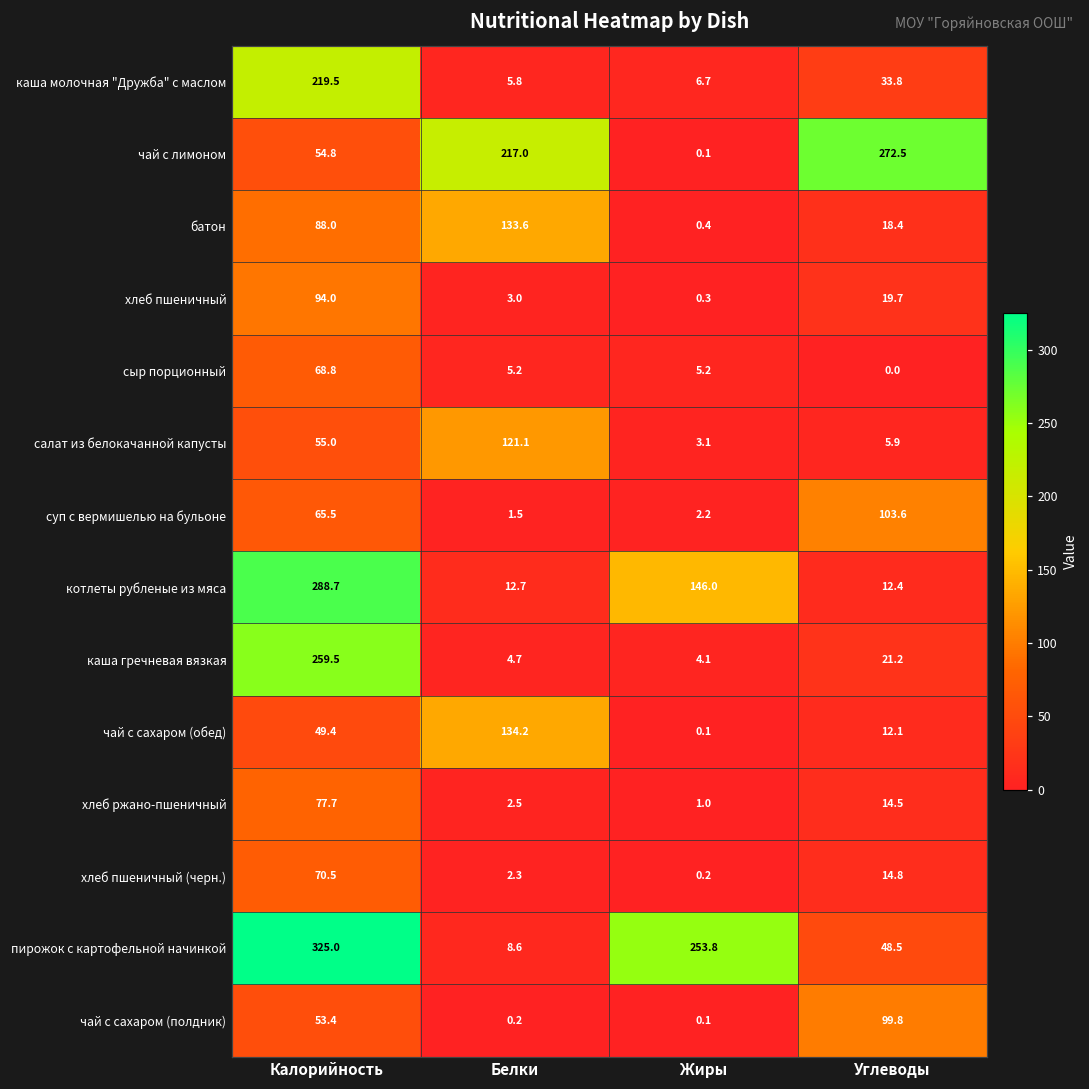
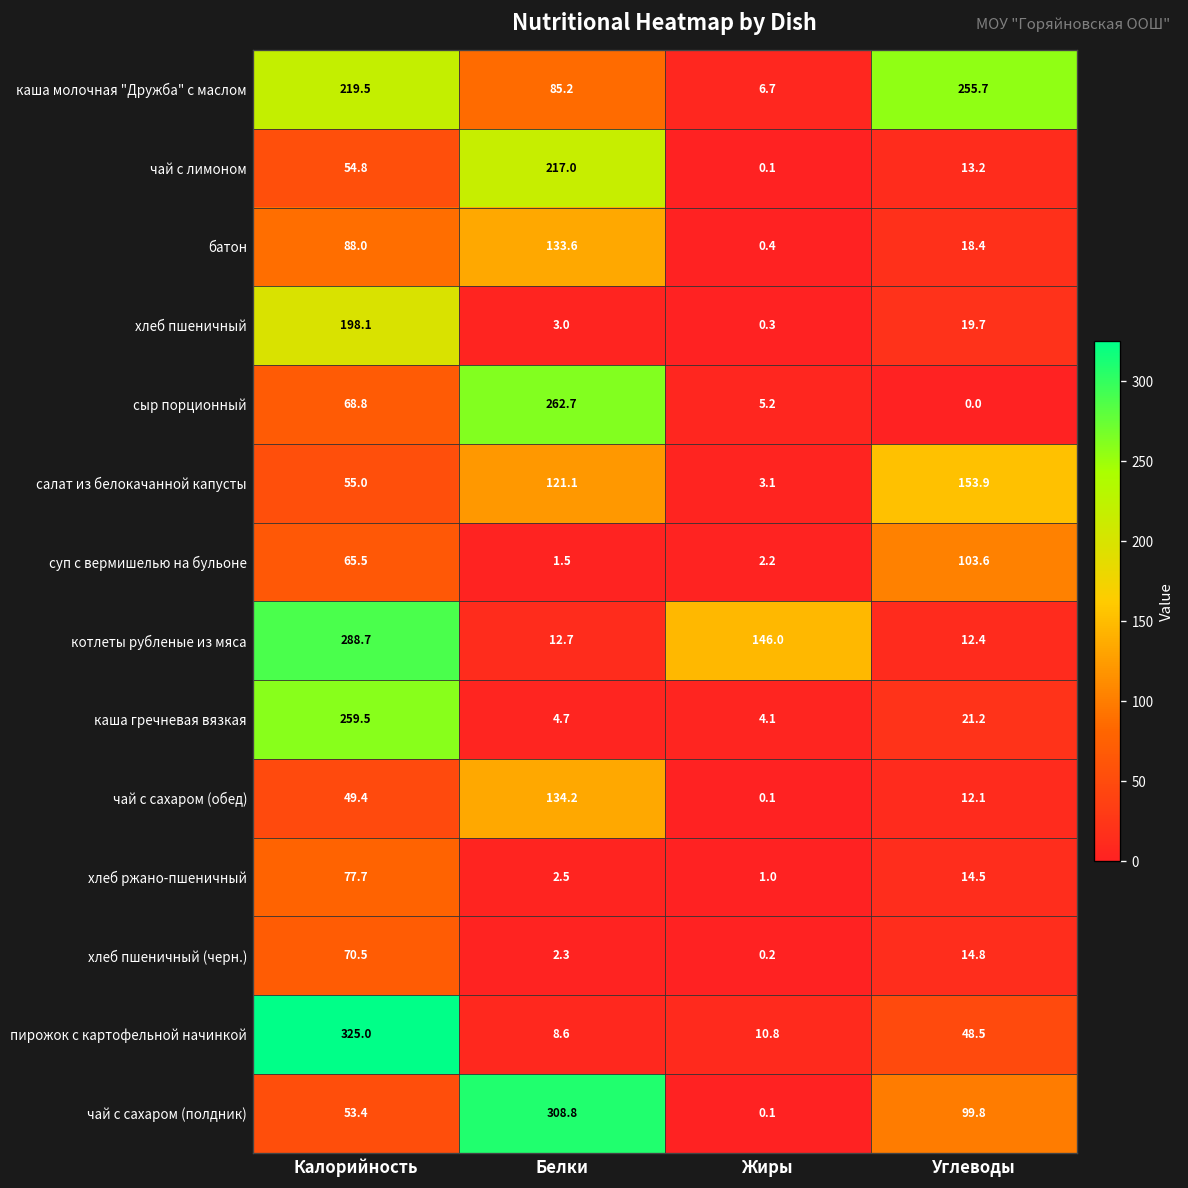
каша молочная "Дружба" с маслом, Белки: 5.8 -> 85.2
каша молочная "Дружба" с маслом, Углеводы: 33.8 -> 255.7
чай с лимоном, Углеводы: 272.5 -> 13.2
хлеб пшеничный, Калорийность: 94.0 -> 198.1
сыр порционный, Белки: 5.2 -> 262.7
салат из белокачанной капусты, Углеводы: 5.9 -> 153.9
пирожок с картофельной начинкой, Жиры: 253.8 -> 10.8
чай с сахаром (полдник), Белки: 0.2 -> 308.8
